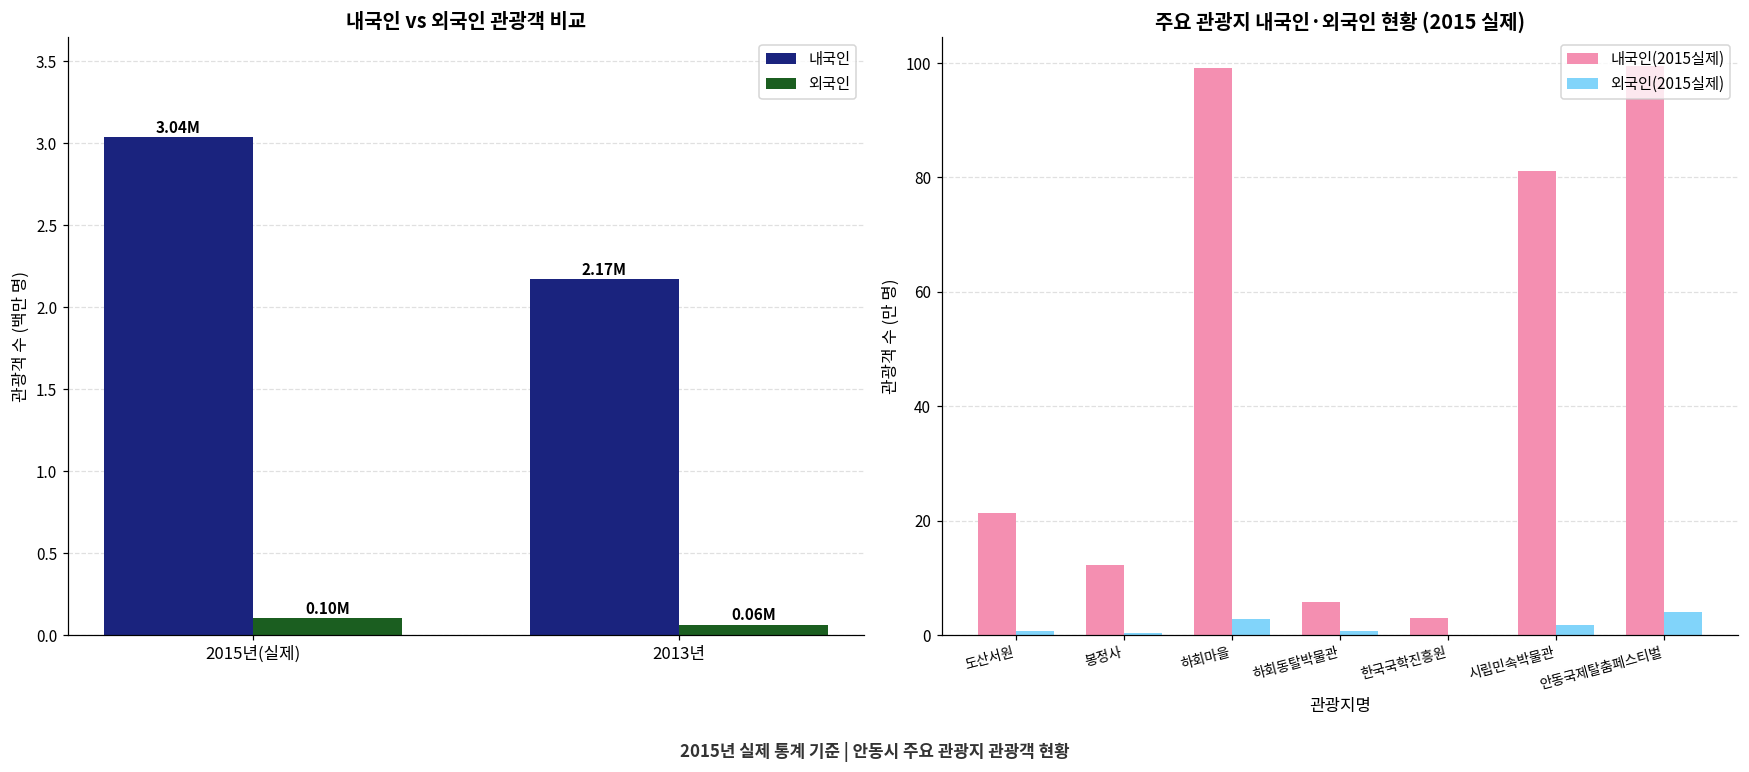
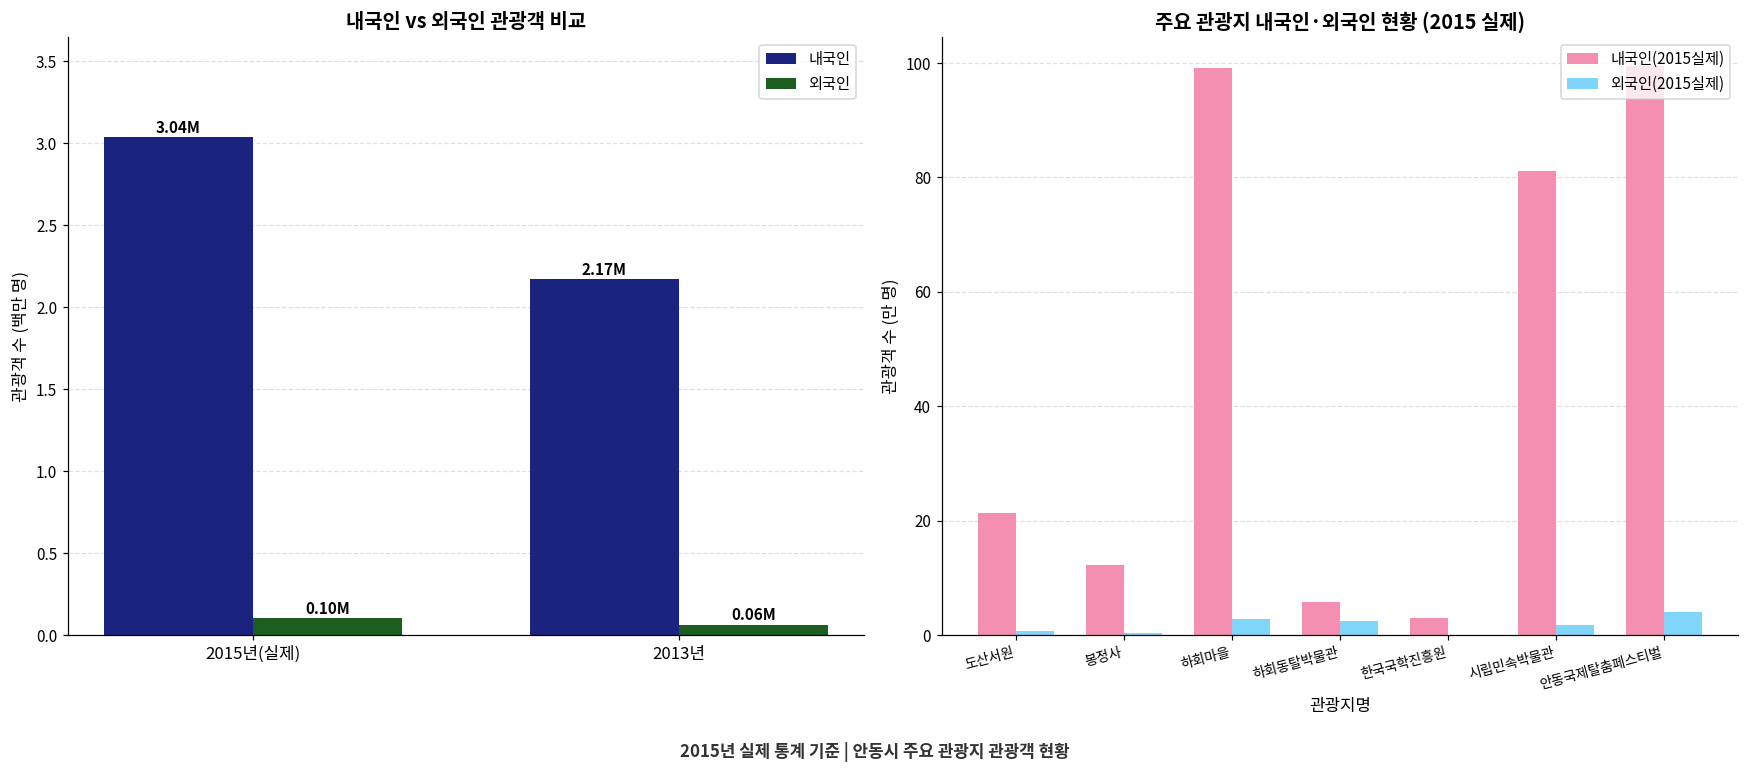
주요 관광지 내국인·외국인 현황 (2015 실제), 외국인(2015실제), 하회동탈박물관: 1 -> 2
